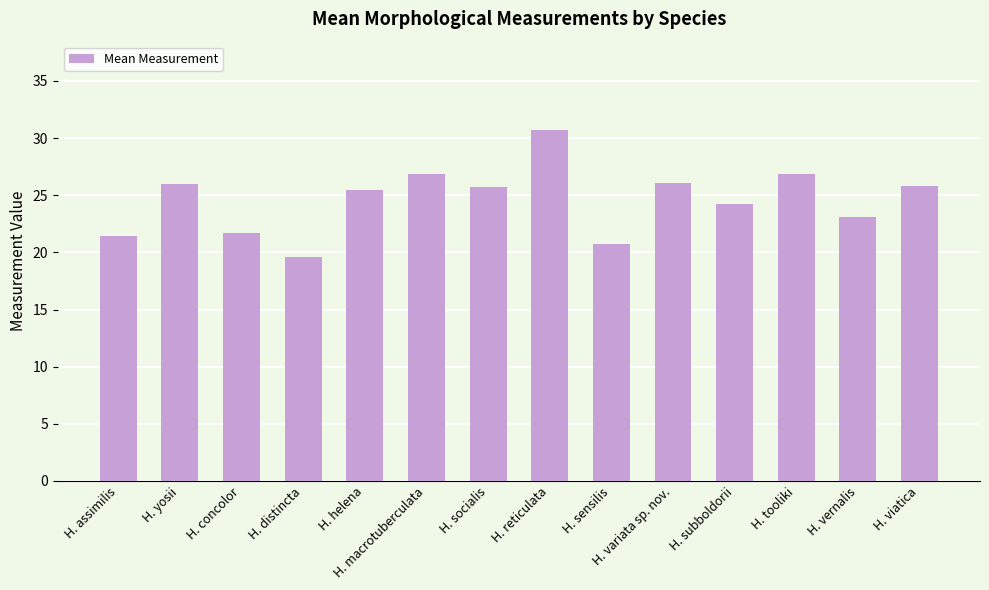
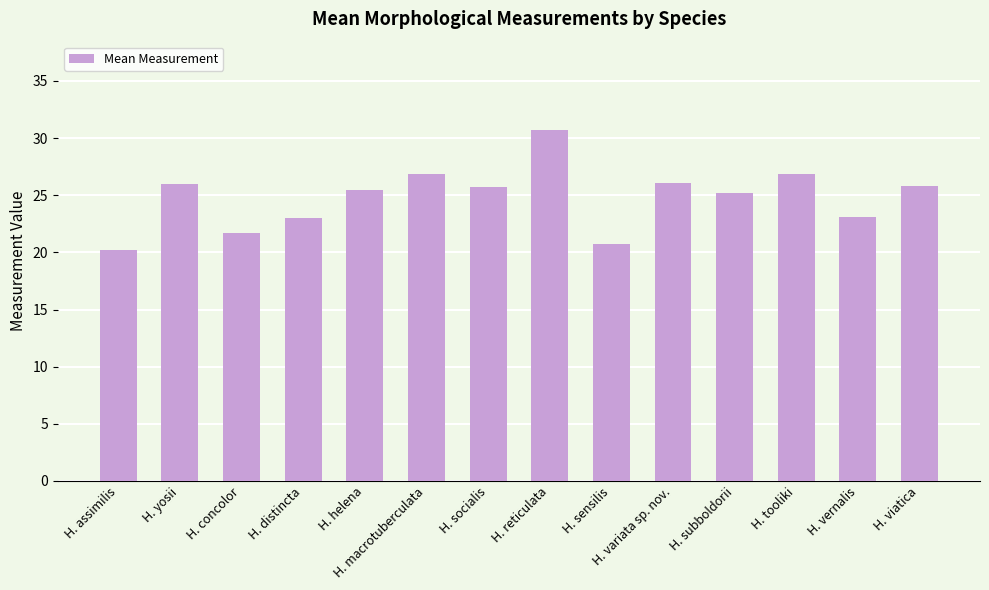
H. assimilis: 21.4 -> 20.2
H. distincta: 19.6 -> 23.0
H. subboldorii: 24.2 -> 25.2
